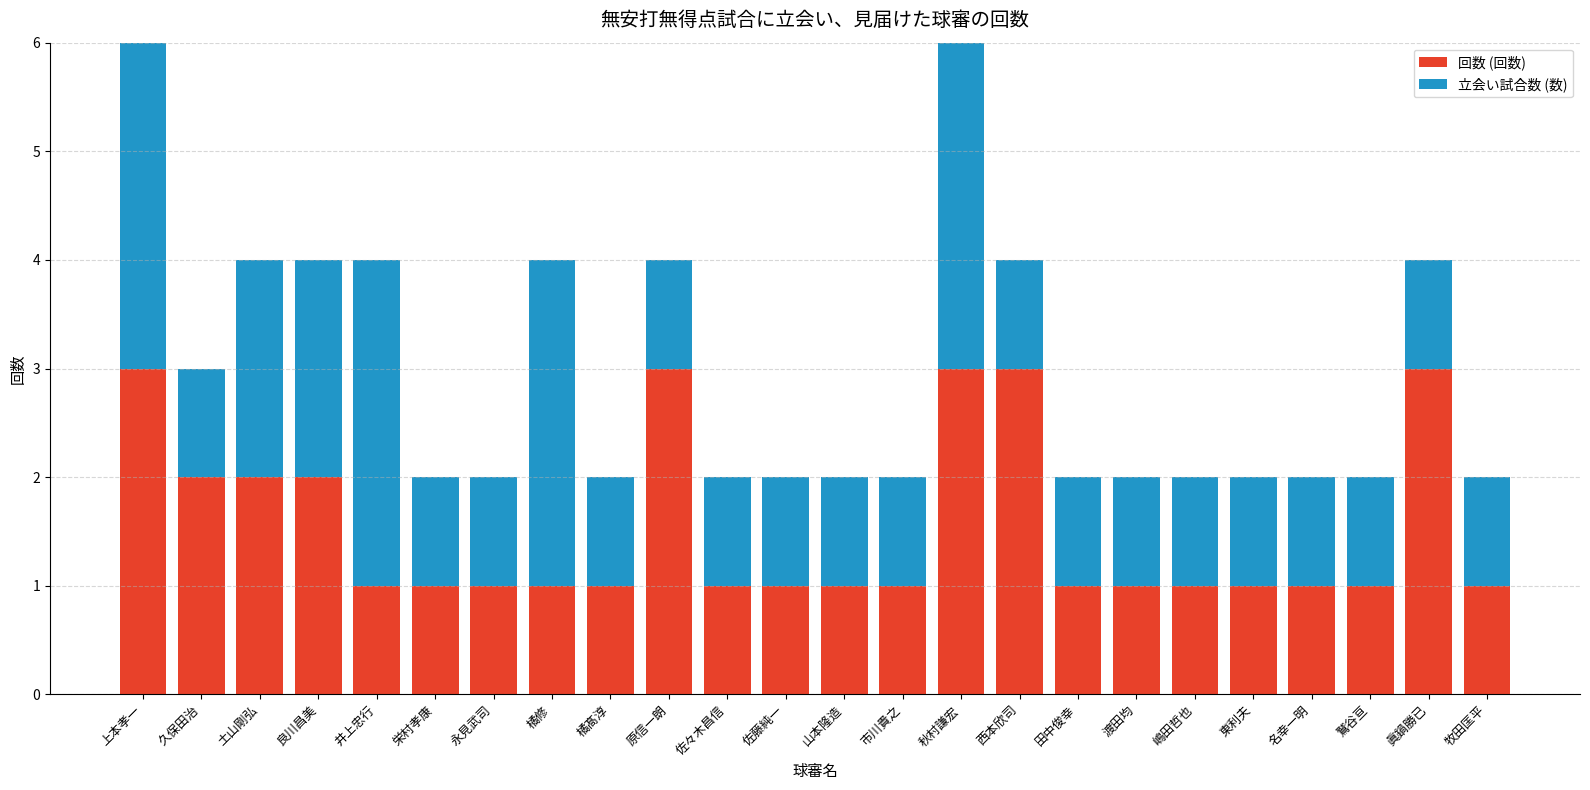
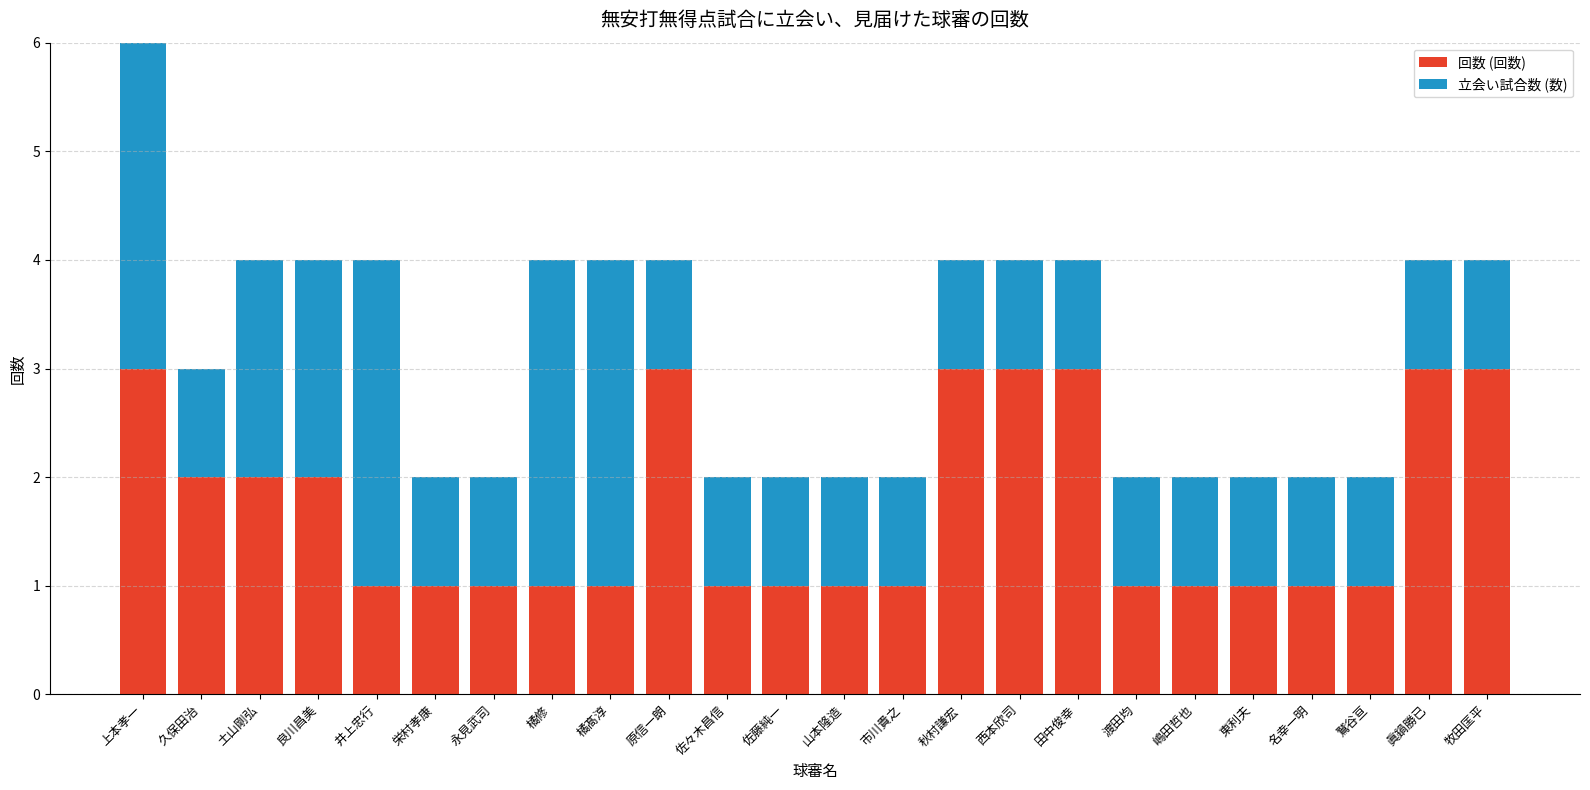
立会い試合数 (数), 橘髙淳: 1 -> 3
立会い試合数 (数), 秋村謙宏: 3 -> 1
回数 (回数), 田中俊幸: 1 -> 3
回数 (回数), 牧田匡平: 1 -> 3
